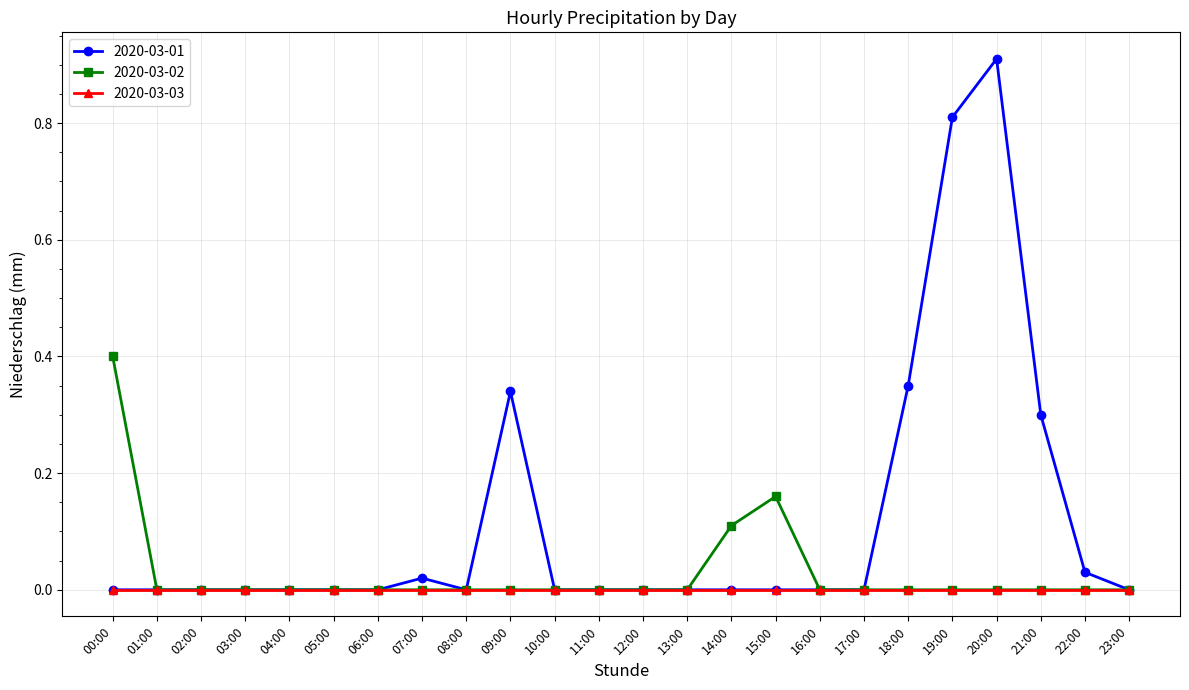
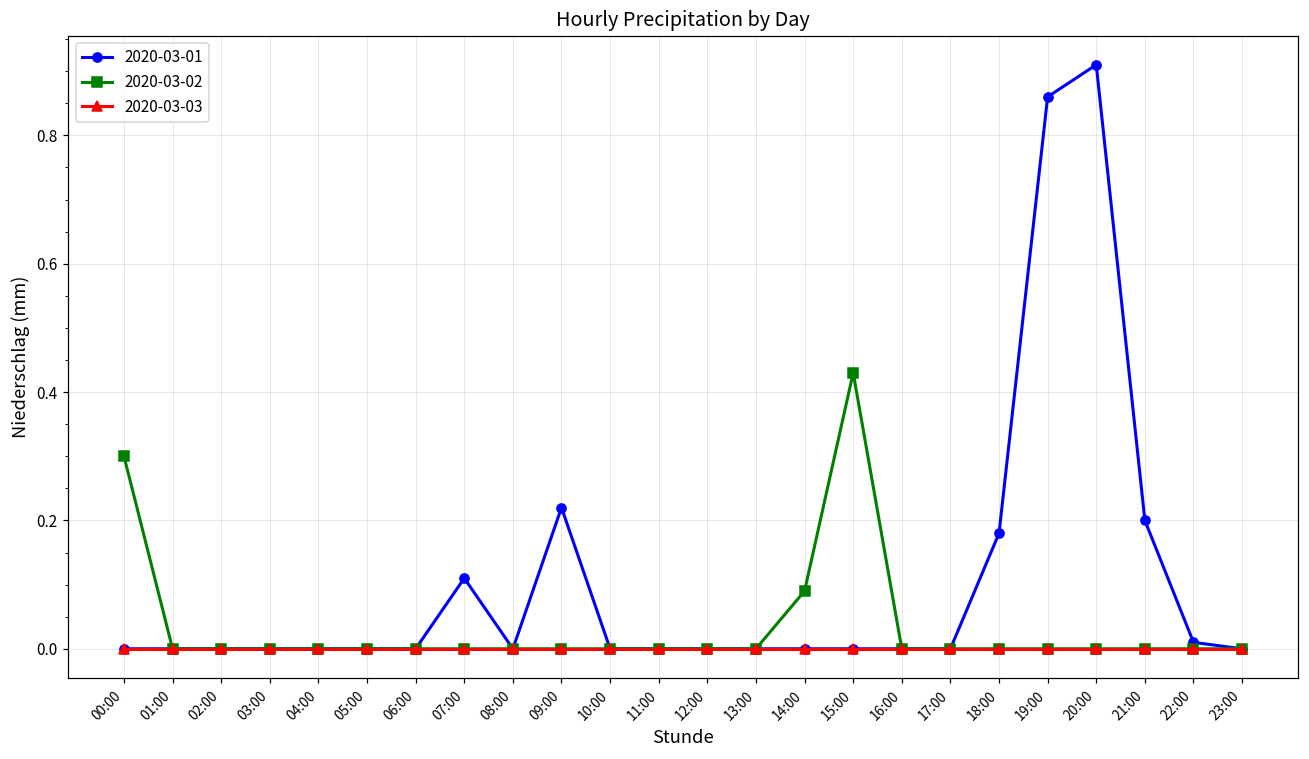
2020-03-02, 00:00: 0.4 -> 0.3
2020-03-01, 07:00: 0.02 -> 0.11
2020-03-01, 09:00: 0.34 -> 0.22
2020-03-02, 14:00: 0.11 -> 0.09
2020-03-02, 15:00: 0.16 -> 0.43
2020-03-01, 18:00: 0.35 -> 0.18
2020-03-01, 19:00: 0.81 -> 0.86
2020-03-01, 21:00: 0.3 -> 0.2
2020-03-01, 22:00: 0.03 -> 0.01
